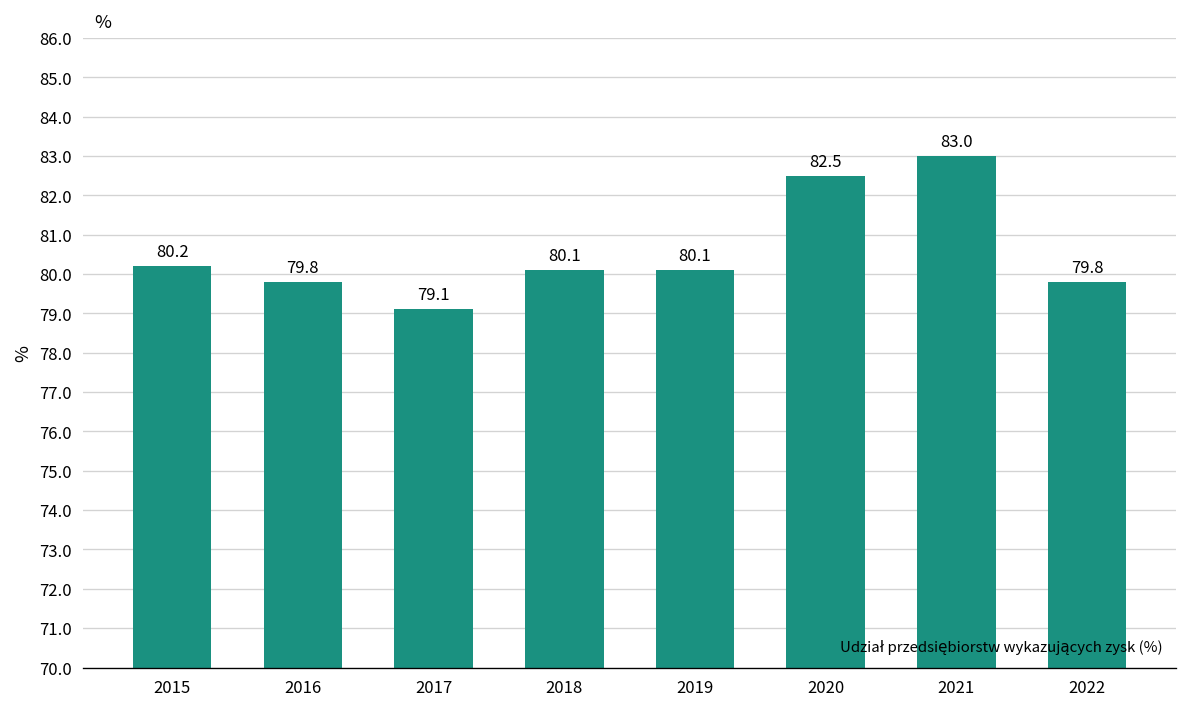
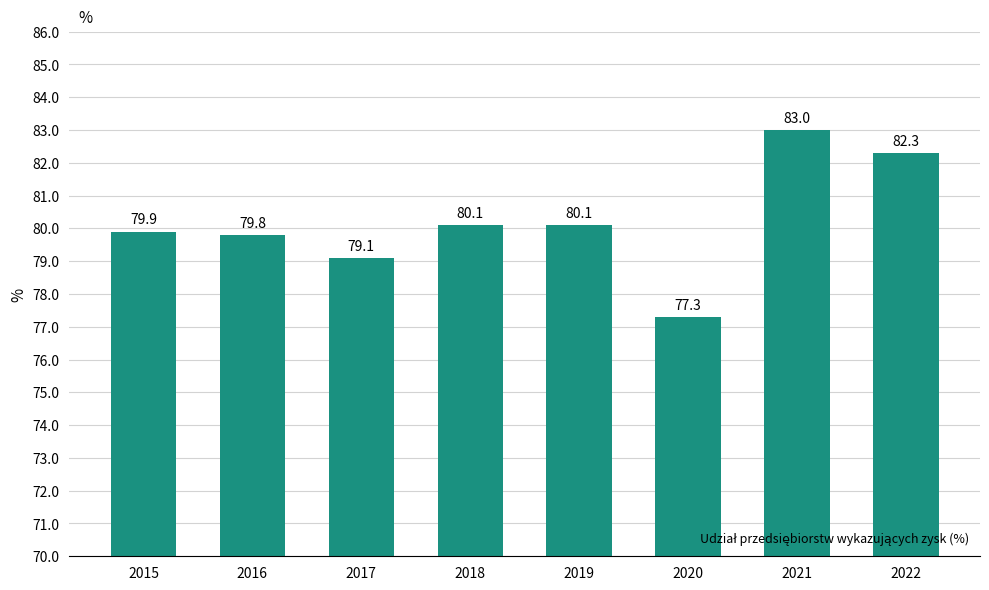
2015: 80.2 -> 79.9
2020: 82.5 -> 77.3
2022: 79.8 -> 82.3
